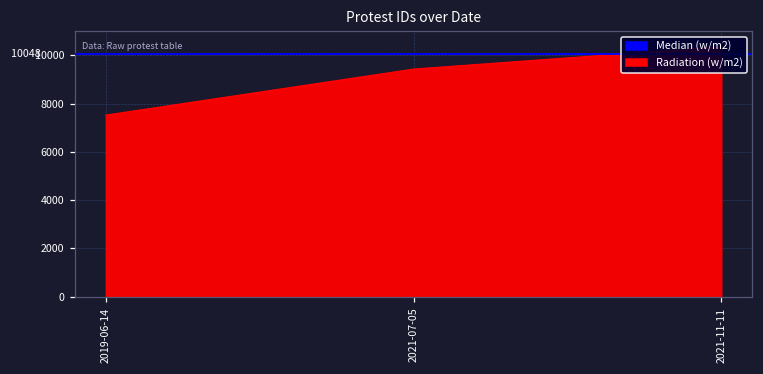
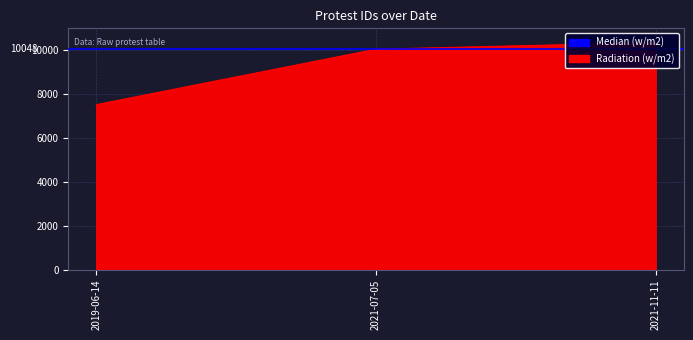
2021-07-05: 9400 -> 10000
